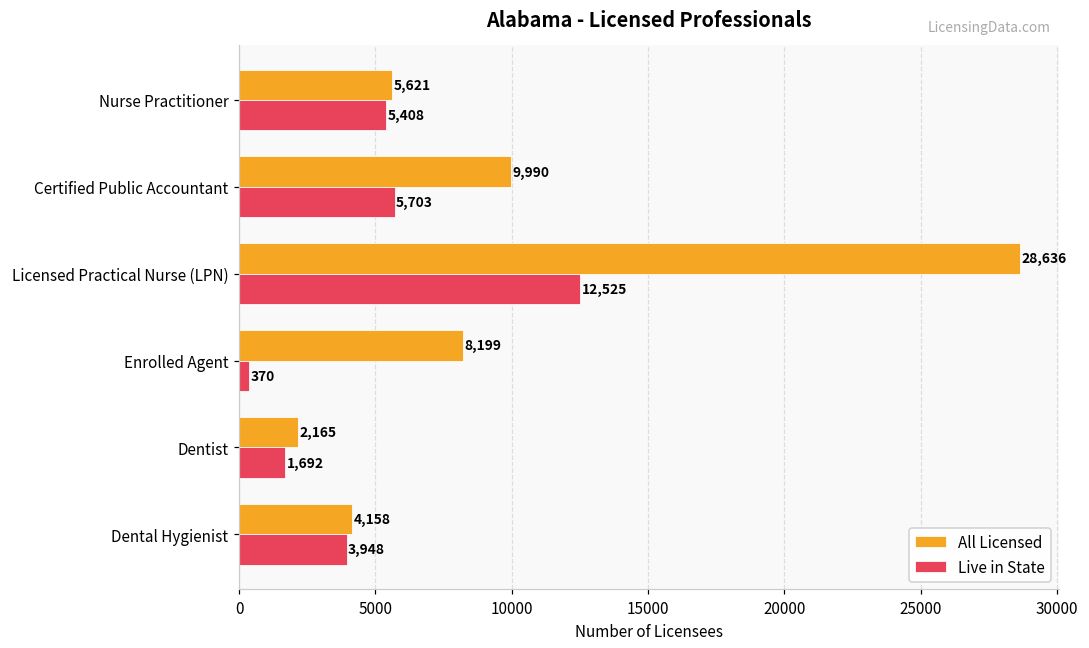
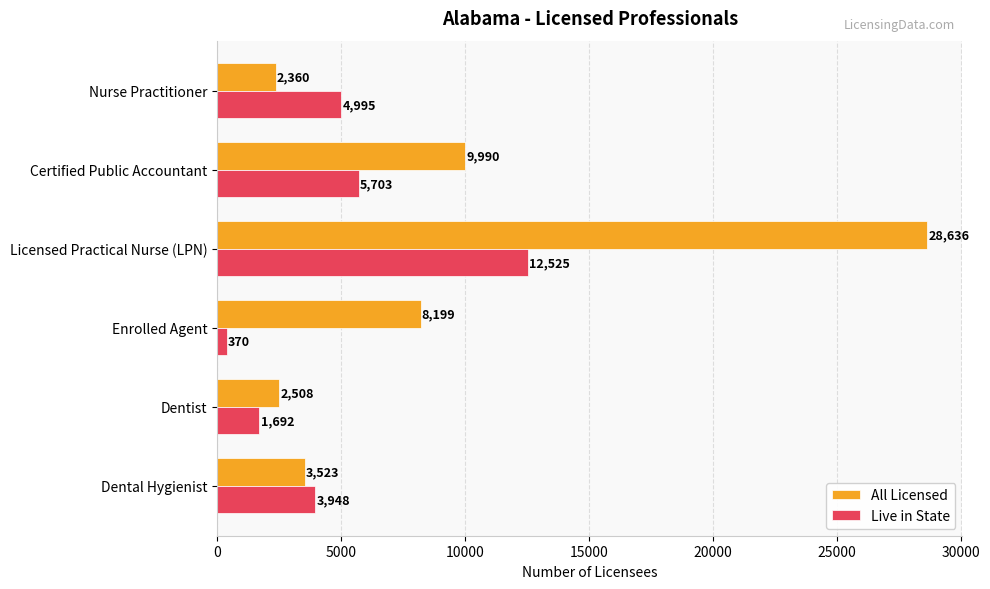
All Licensed, Nurse Practitioner: 5,621 -> 2,360
Live in State, Nurse Practitioner: 5,408 -> 4,995
All Licensed, Dentist: 2,165 -> 2,508
All Licensed, Dental Hygienist: 4,158 -> 3,523
